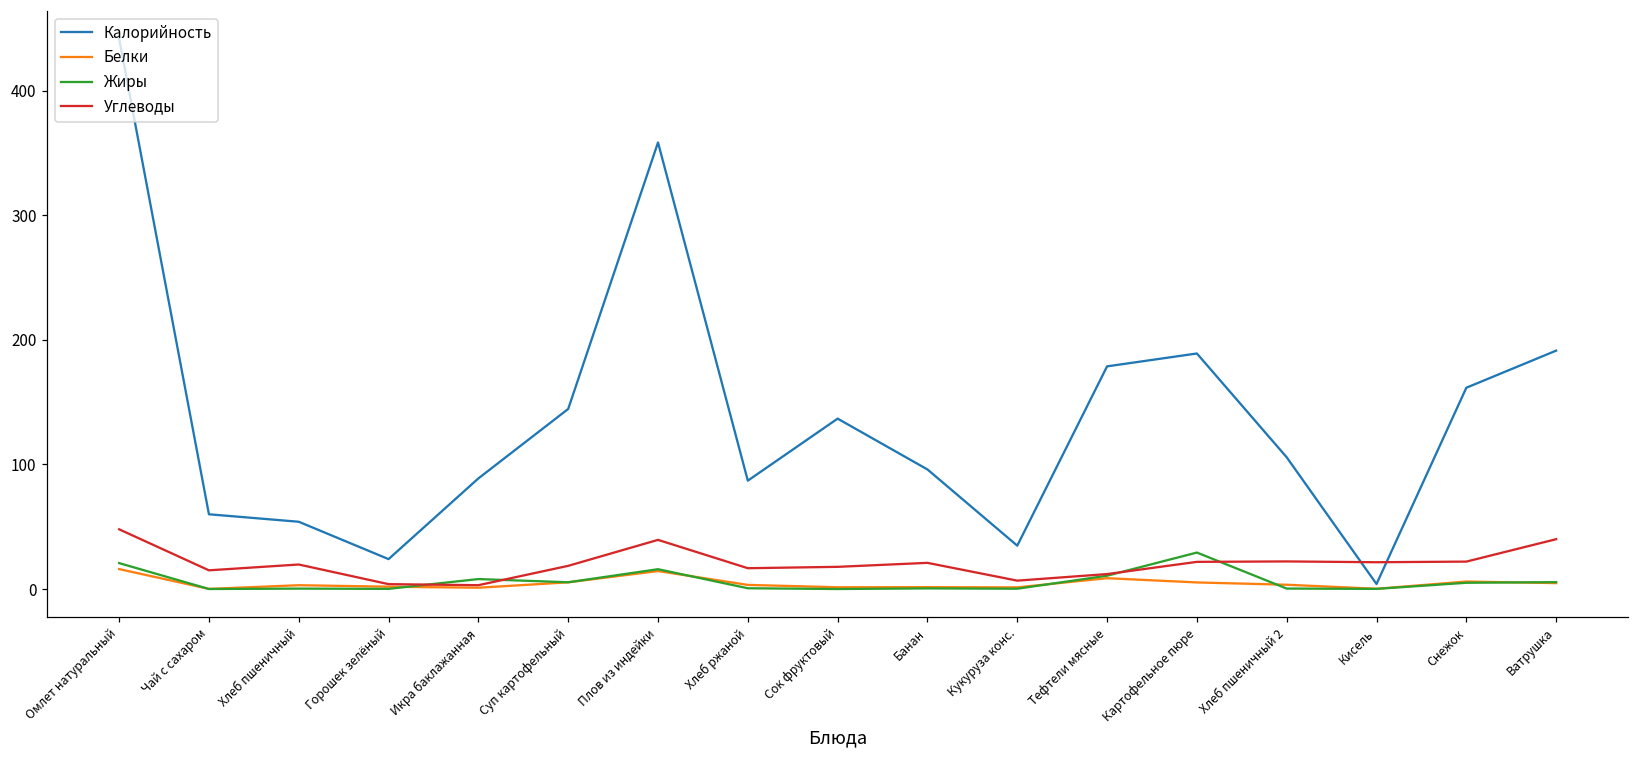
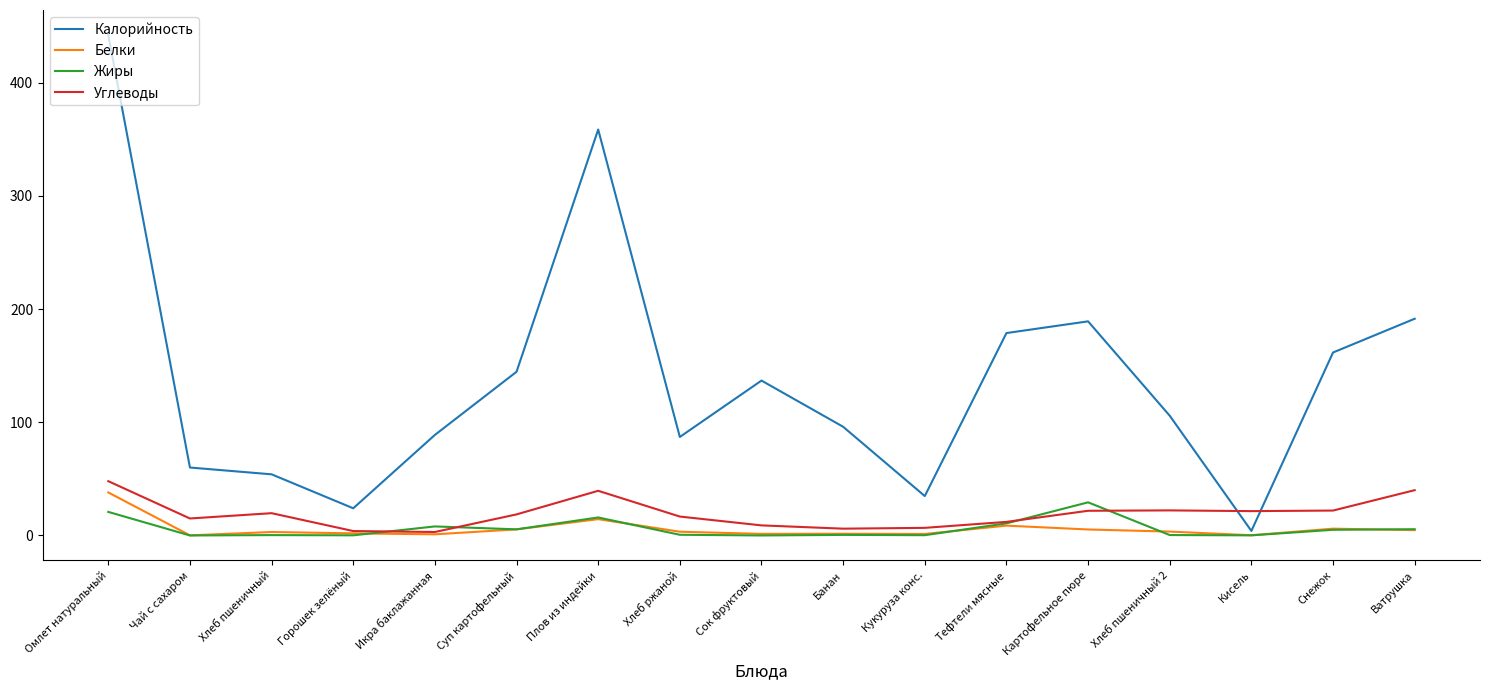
Белки, Омлет натуральный: 16 -> 38
Углеводы, Сок фруктовый: 18 -> 9
Углеводы, Банан: 21 -> 6
